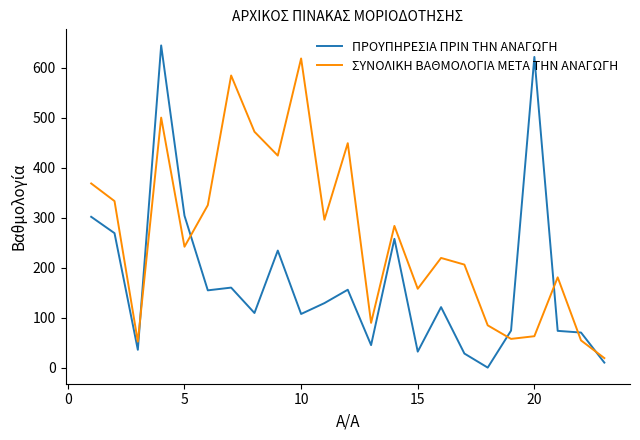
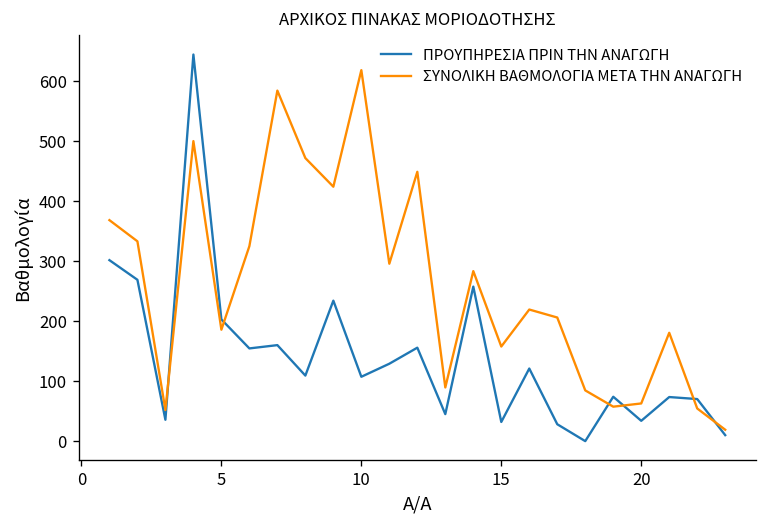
ΠΡΟΥΠΗΡΕΣΙΑ ΠΡΙΝ ΤΗΝ ΑΝΑΓΩΓΗ, 5: 300 -> 200
ΣΥΝΟΛΙΚΗ ΒΑΘΜΟΛΟΓΙΑ ΜΕΤΑ ΤΗΝ ΑΝΑΓΩΓΗ, 5: 240 -> 190
ΠΡΟΥΠΗΡΕΣΙΑ ΠΡΙΝ ΤΗΝ ΑΝΑΓΩΓΗ, 20: 620 -> 30
